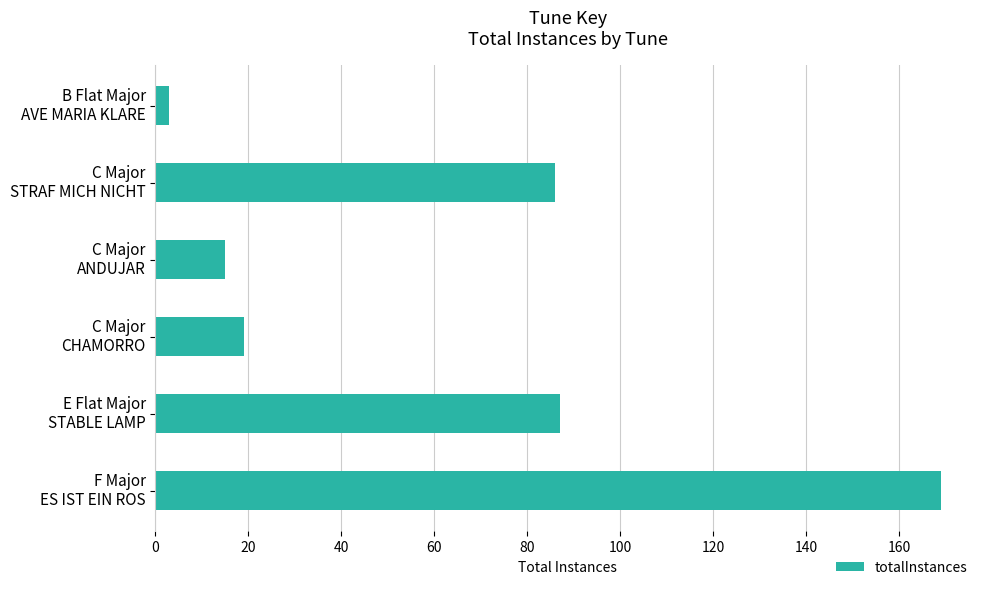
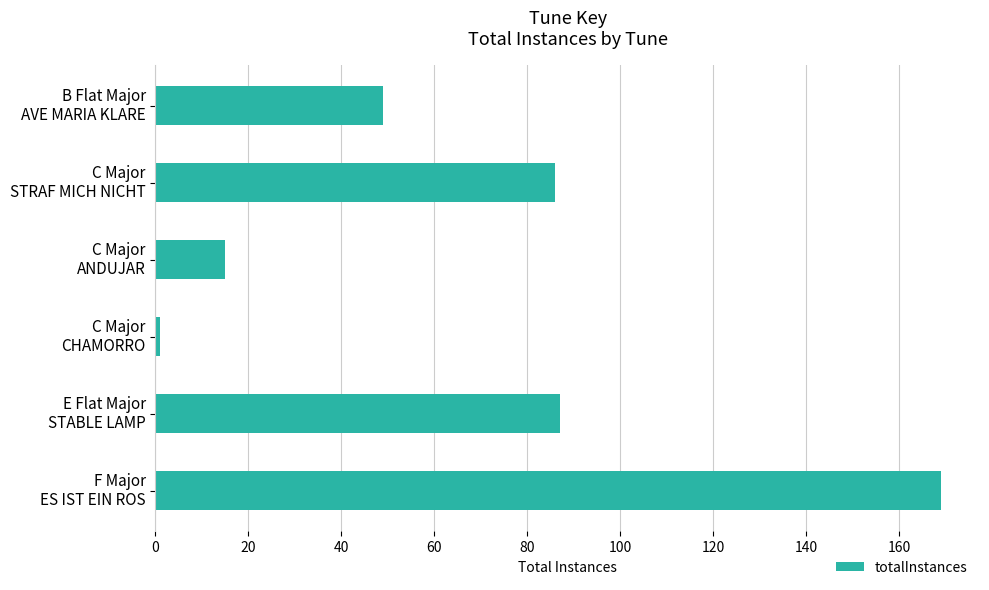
B Flat Major AVE MARIA KLARE: 3 -> 49
C Major CHAMORRO: 19 -> 1
